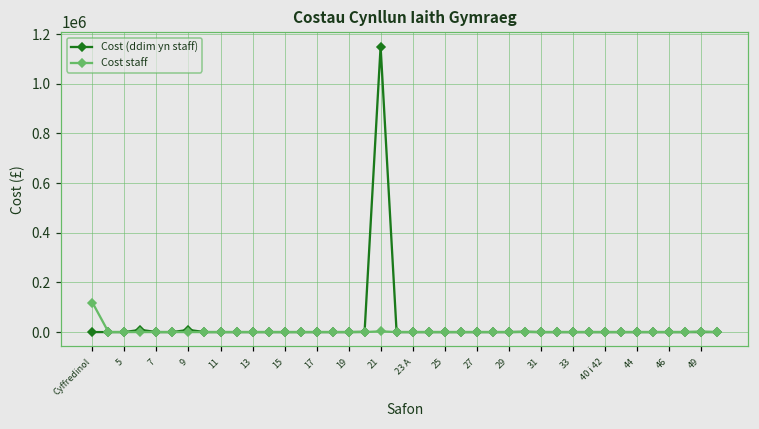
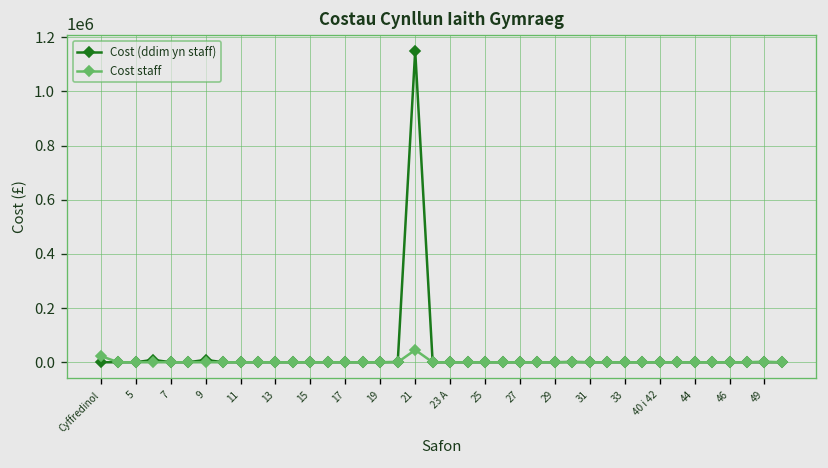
Cost staff, Cyffredinol: 120000 -> 20000
Cost staff, 21: 0 -> 50000
